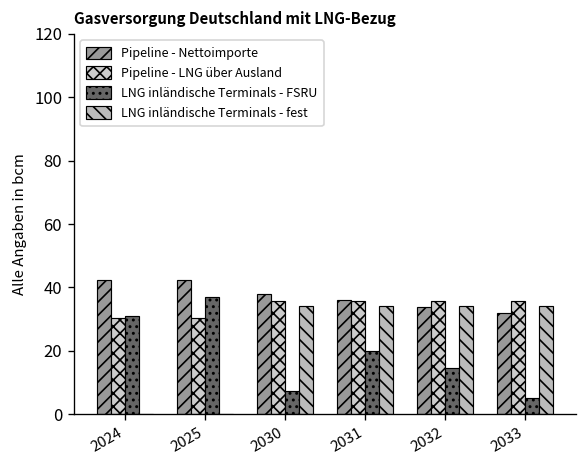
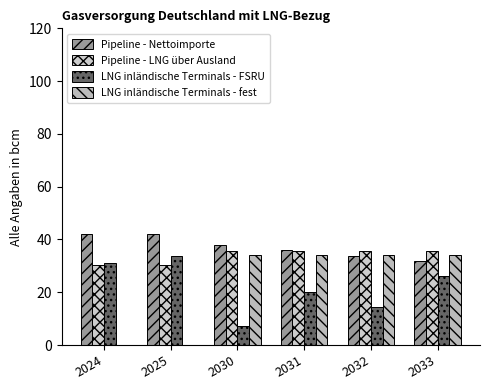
LNG inländische Terminals - FSRU, 2025: 37 -> 34
LNG inländische Terminals - FSRU, 2033: 5 -> 26
